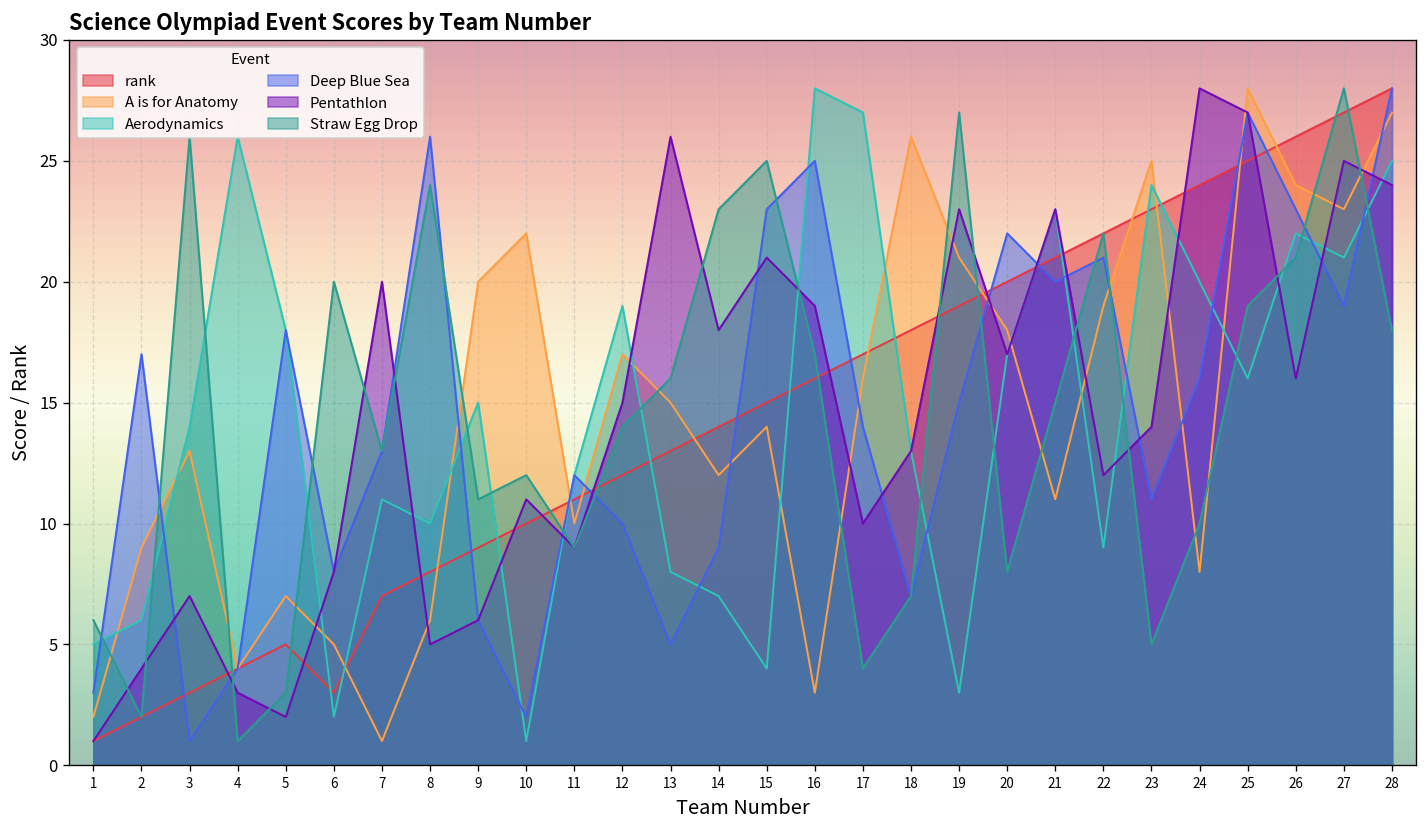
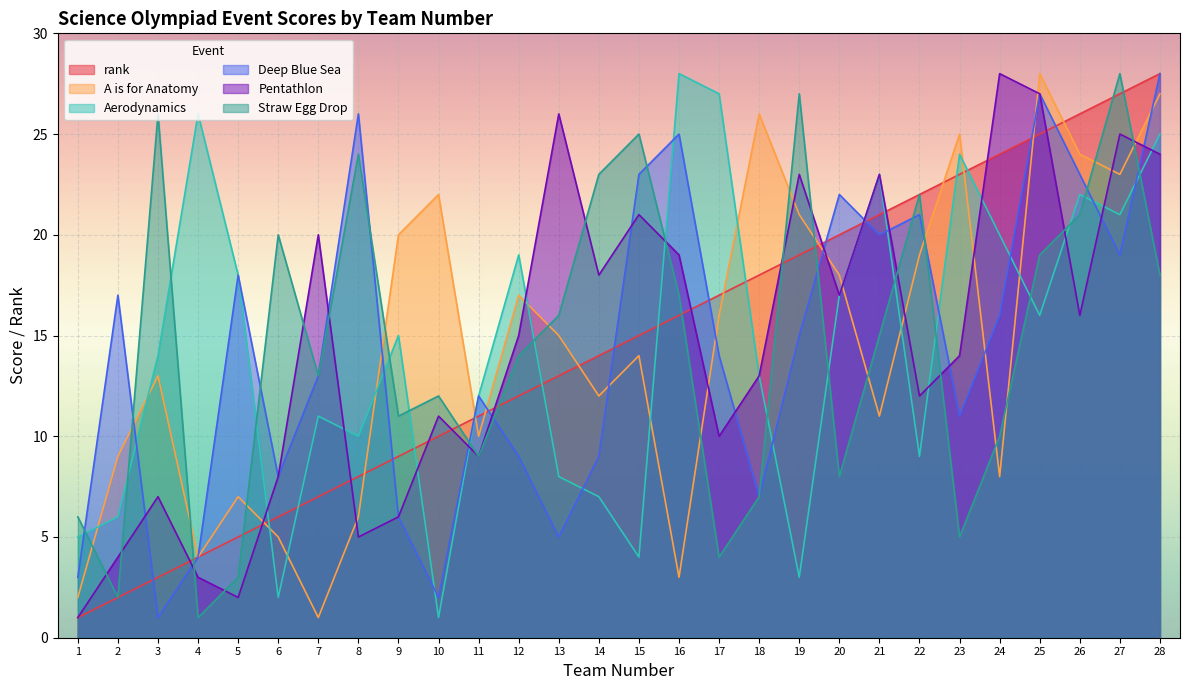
rank, 6: 3 -> 6
Deep Blue Sea, 12: 10 -> 9
